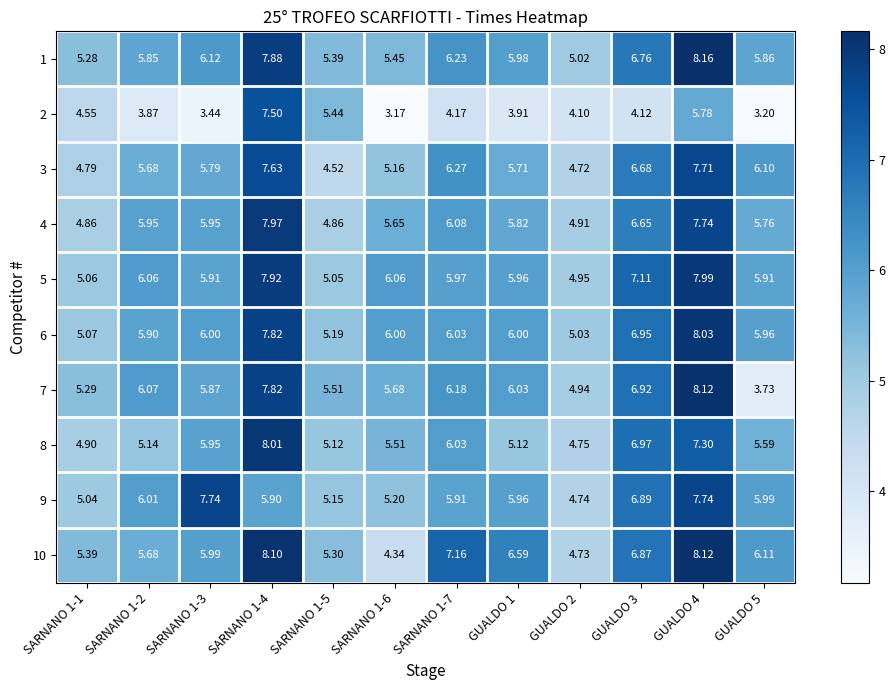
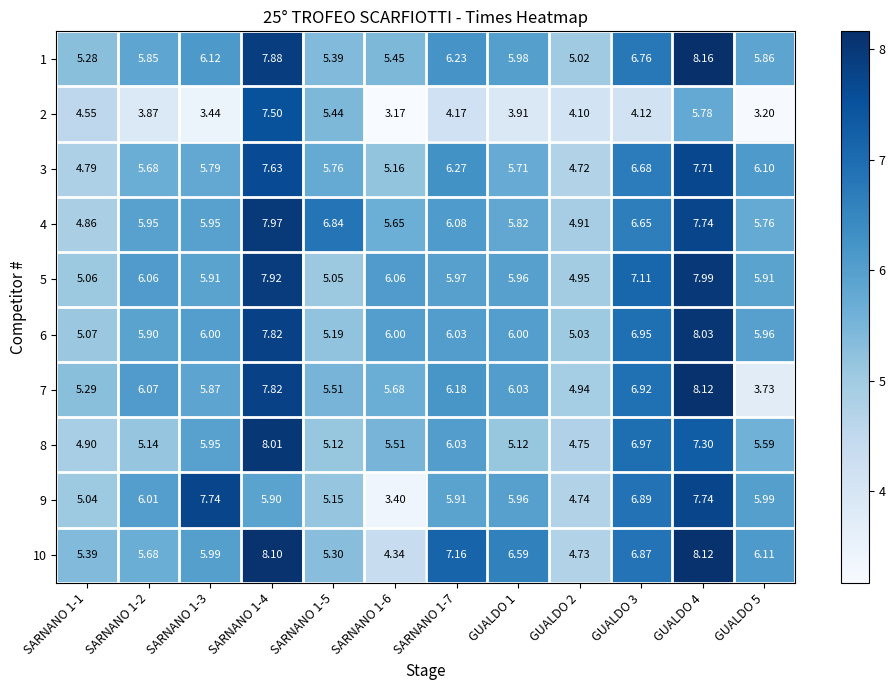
3, SARNANO 1-5: 4.52 -> 5.76
4, SARNANO 1-5: 4.86 -> 6.84
9, SARNANO 1-6: 5.20 -> 3.40
